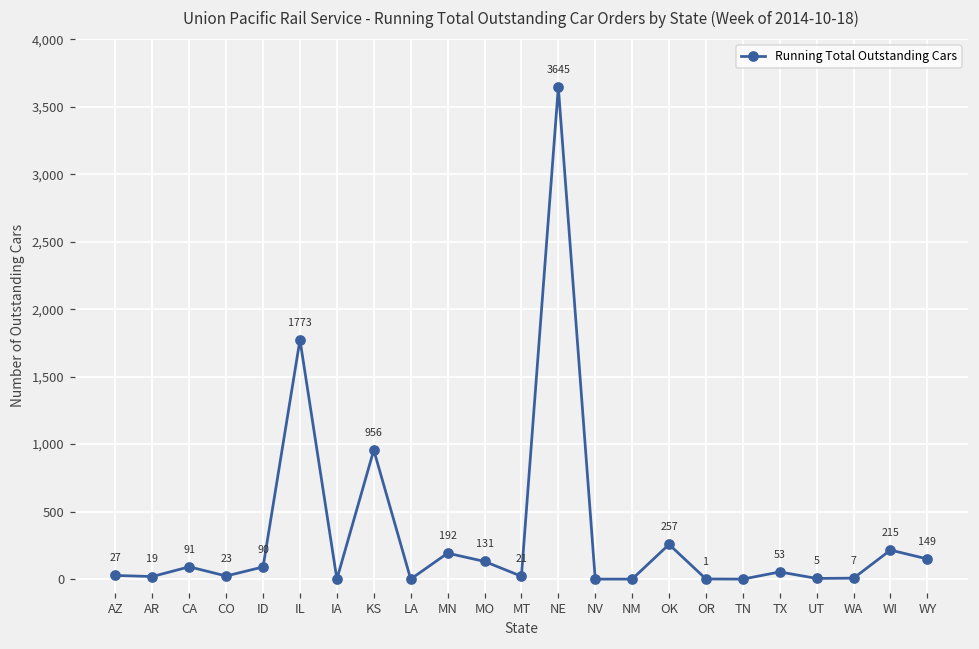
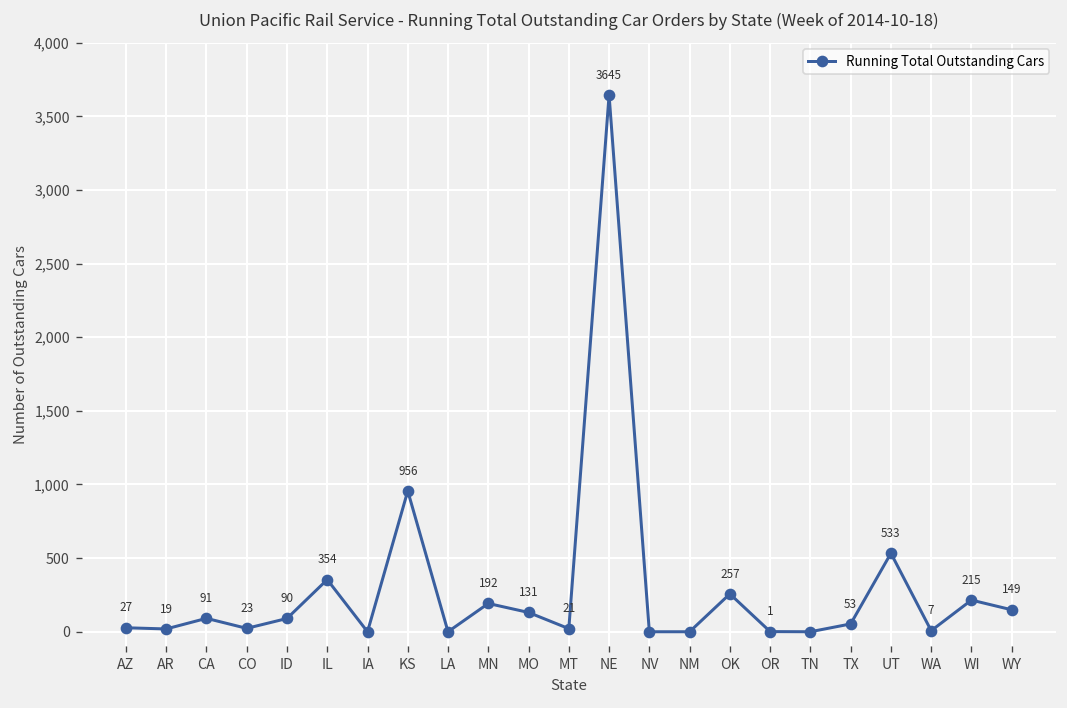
IL: 1773 -> 354
UT: 5 -> 533
